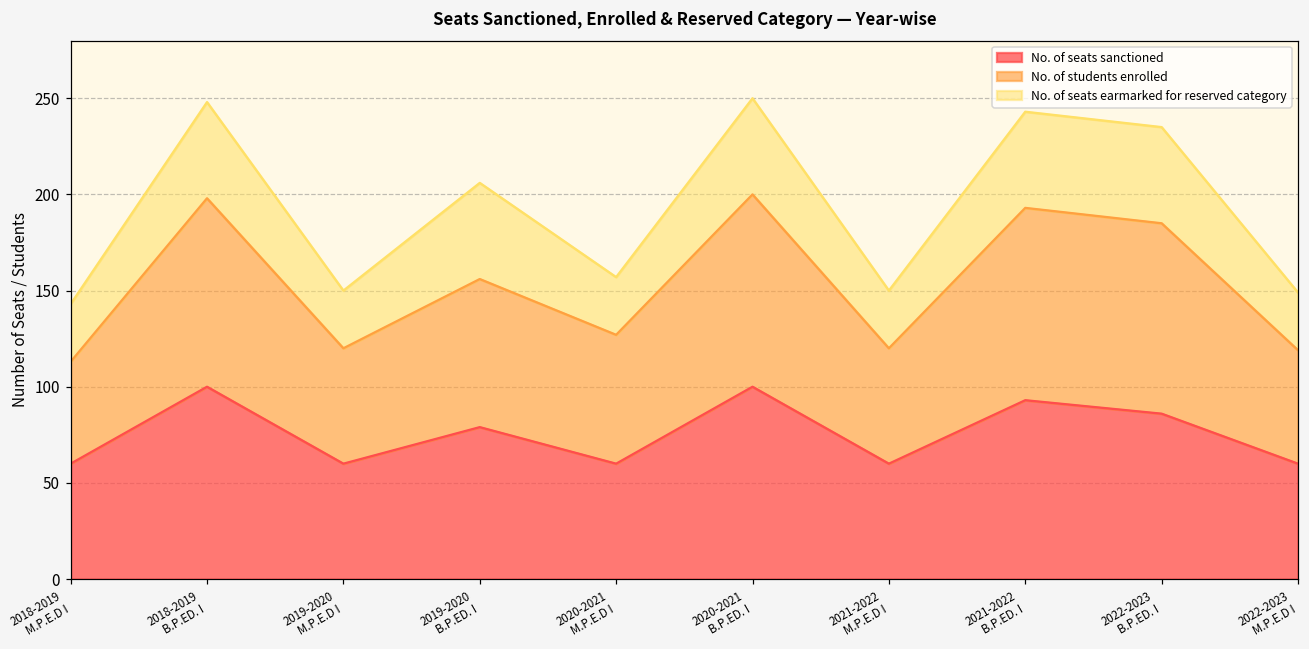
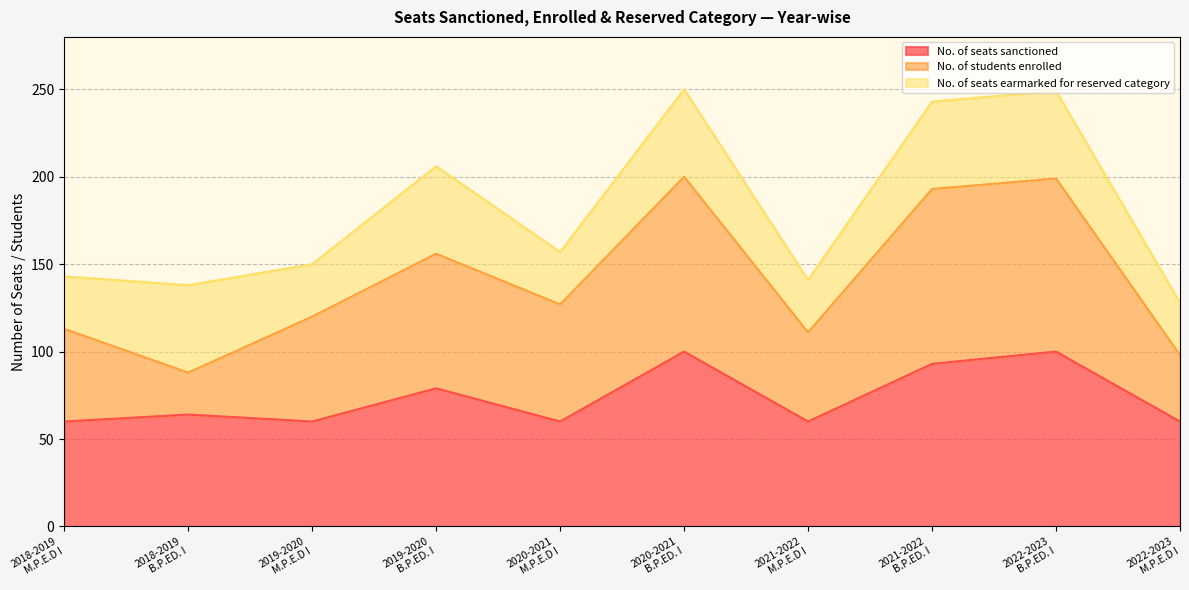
No. of seats sanctioned, 2018-2019 B.P.ED. I: 100 -> 64
No. of students enrolled, 2018-2019 B.P.ED. I: 98 -> 24
No. of students enrolled, 2021-2022 M.P.E.D I: 60 -> 51
No. of seats sanctioned, 2022-2023 B.P.ED. I: 86 -> 100
No. of students enrolled, 2022-2023 M.P.E.D I: 59 -> 38
